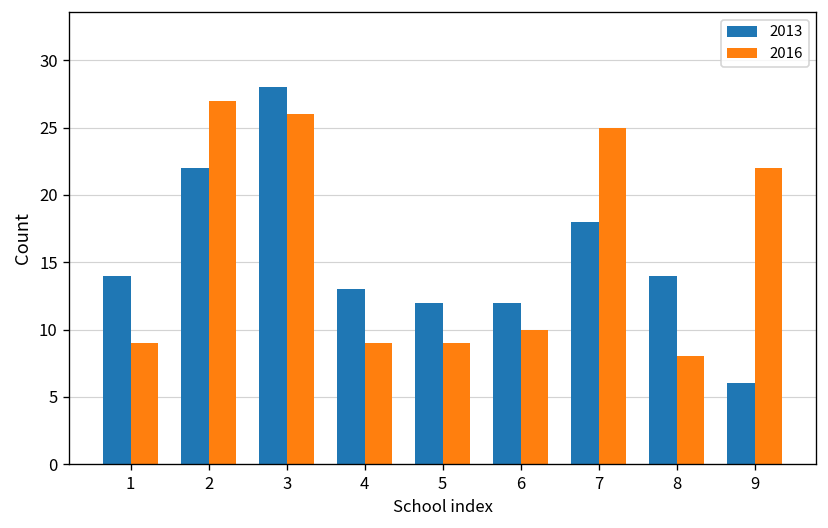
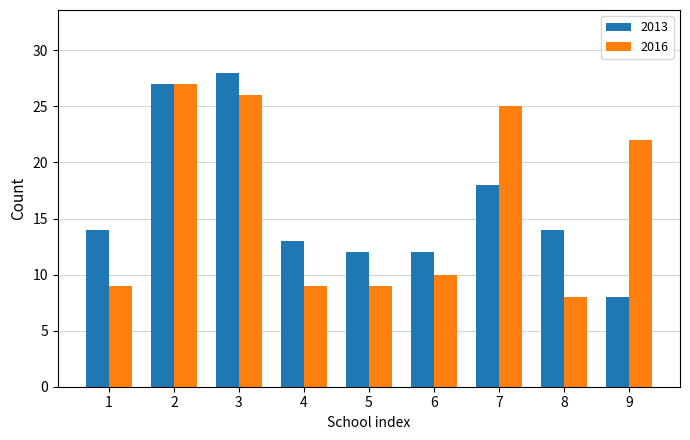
2013, 2: 22 -> 27
2013, 9: 6 -> 8
